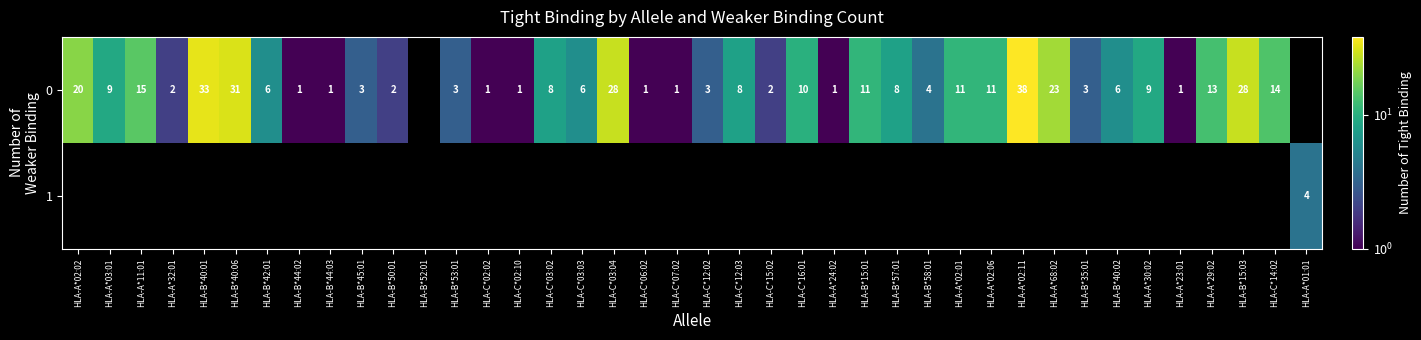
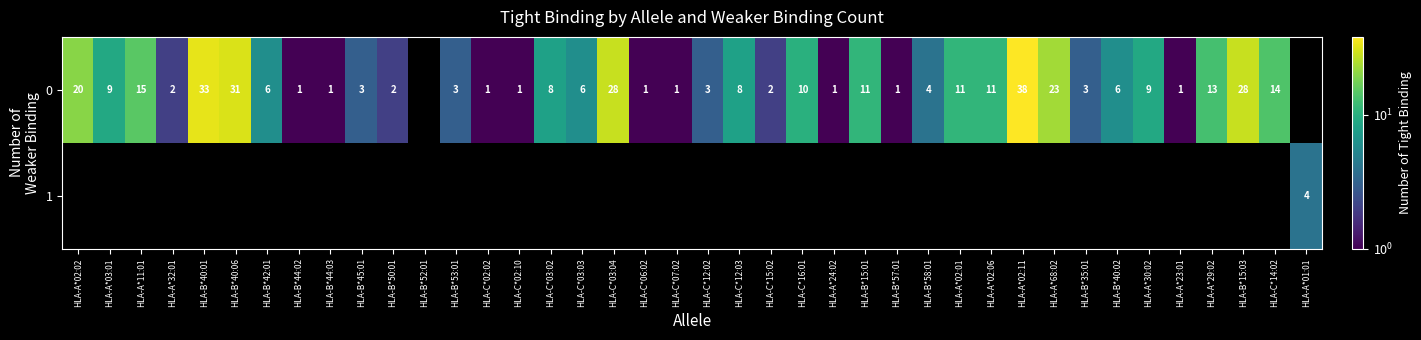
0, HLA-B*57:01: 8 -> 1
